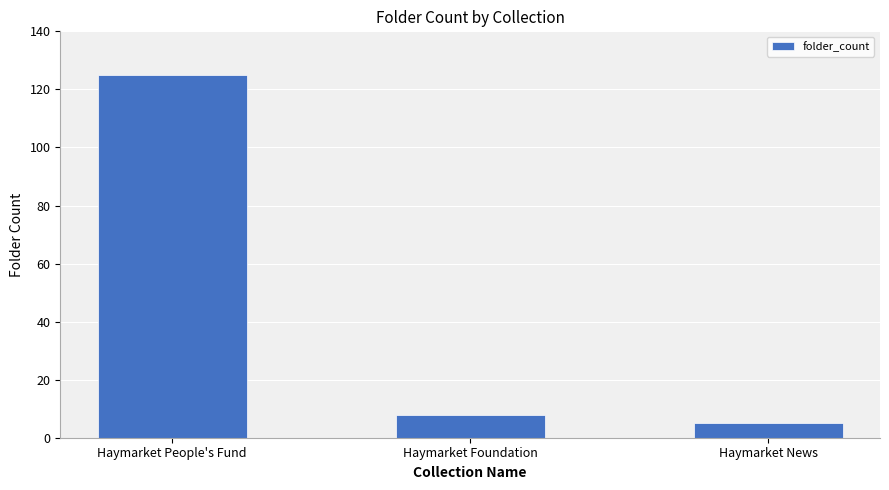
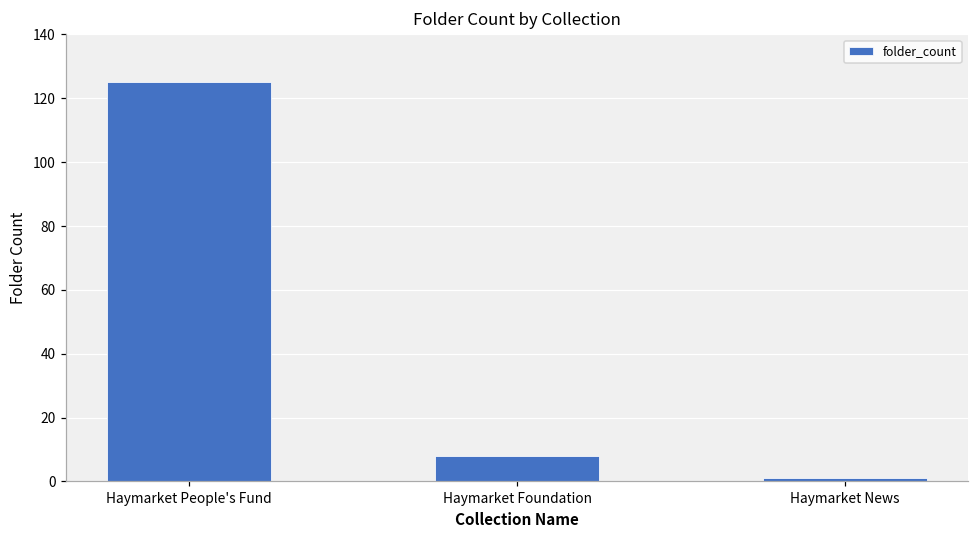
Haymarket News: 5 -> 1
